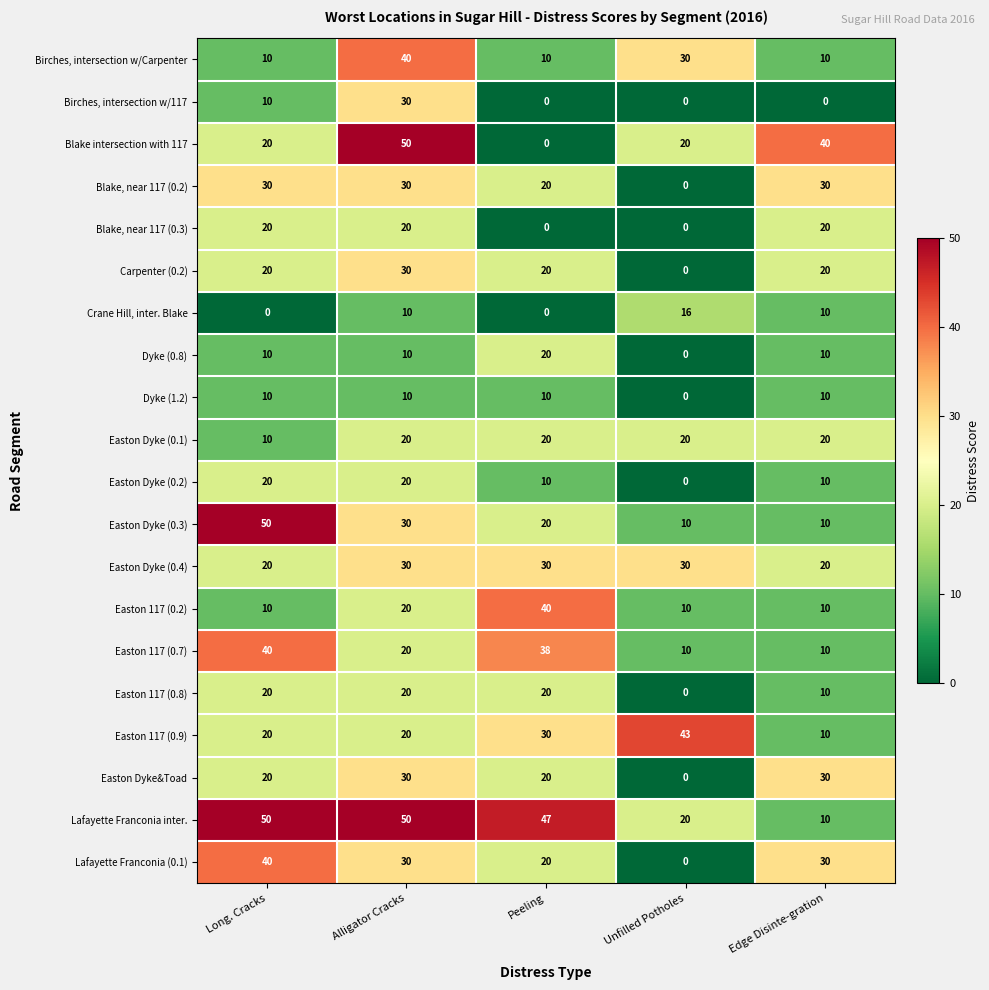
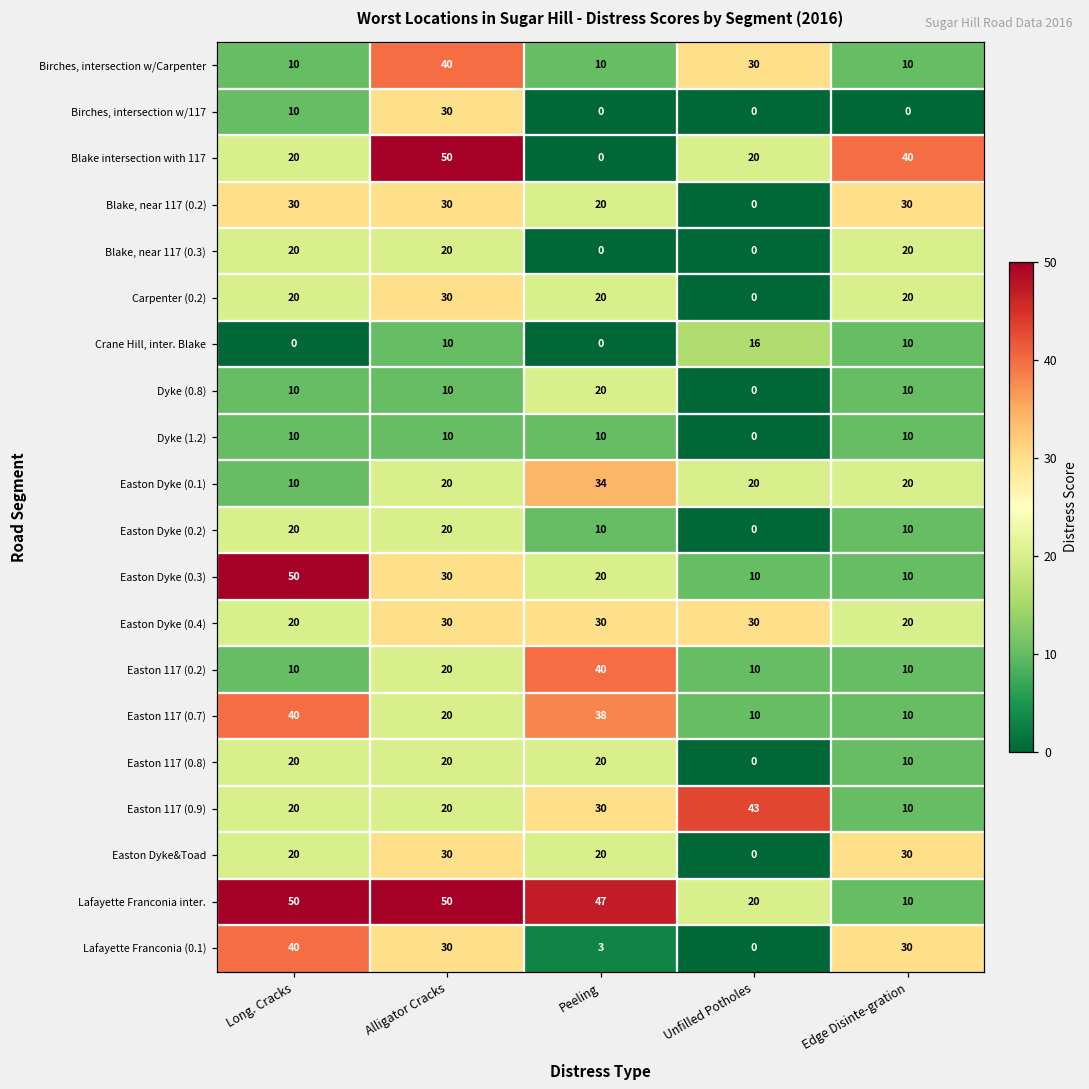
Easton Dyke (0.1), Peeling: 20 -> 34
Lafayette Franconia (0.1), Peeling: 20 -> 3
